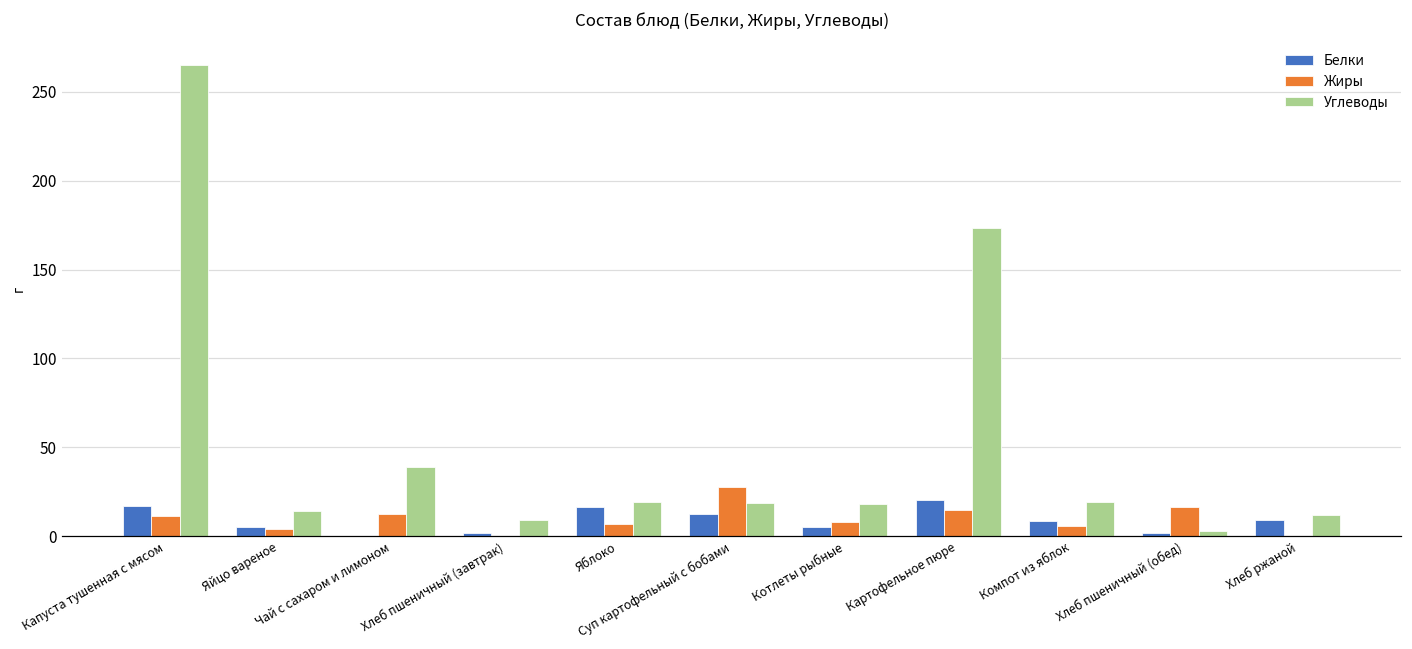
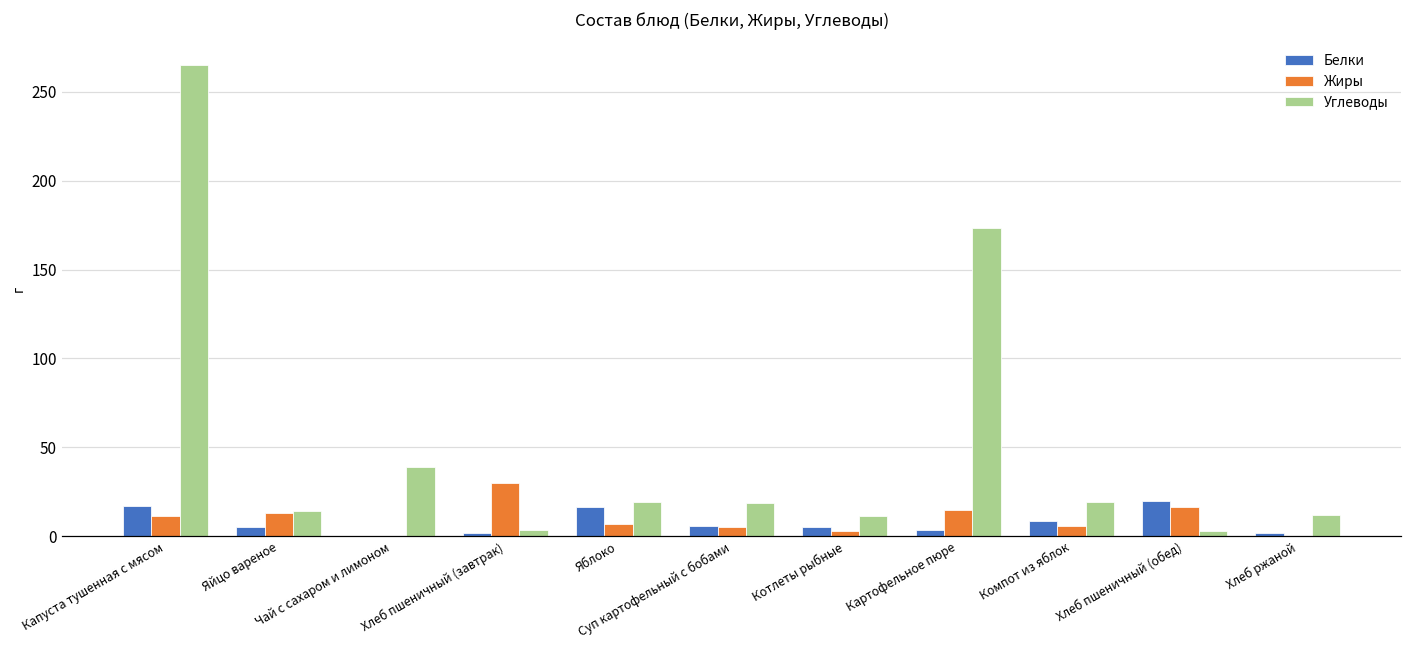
Жиры, Яйцо вареное: 4 -> 13
Жиры, Чай с сахаром и лимоном: 12 -> 0
Жиры, Хлеб пшеничный (завтрак): 0 -> 30
Углеводы, Хлеб пшеничный (завтрак): 9 -> 4
Белки, Суп картофельный с бобами: 12 -> 6
Жиры, Суп картофельный с бобами: 28 -> 5
Жиры, Котлеты рыбные: 8 -> 3
Углеводы, Котлеты рыбные: 18 -> 11
Белки, Картофельное пюре: 20 -> 3
Белки, Хлеб пшеничный (обед): 2 -> 20
Белки, Хлеб ржаной: 9 -> 2
